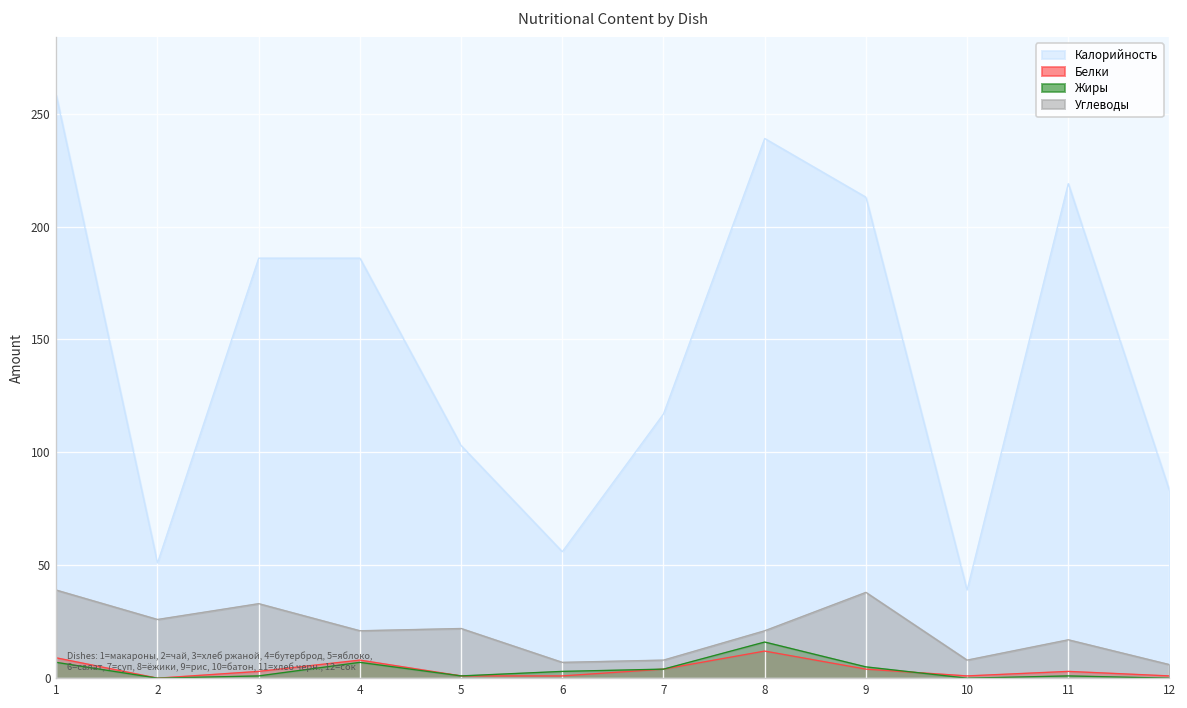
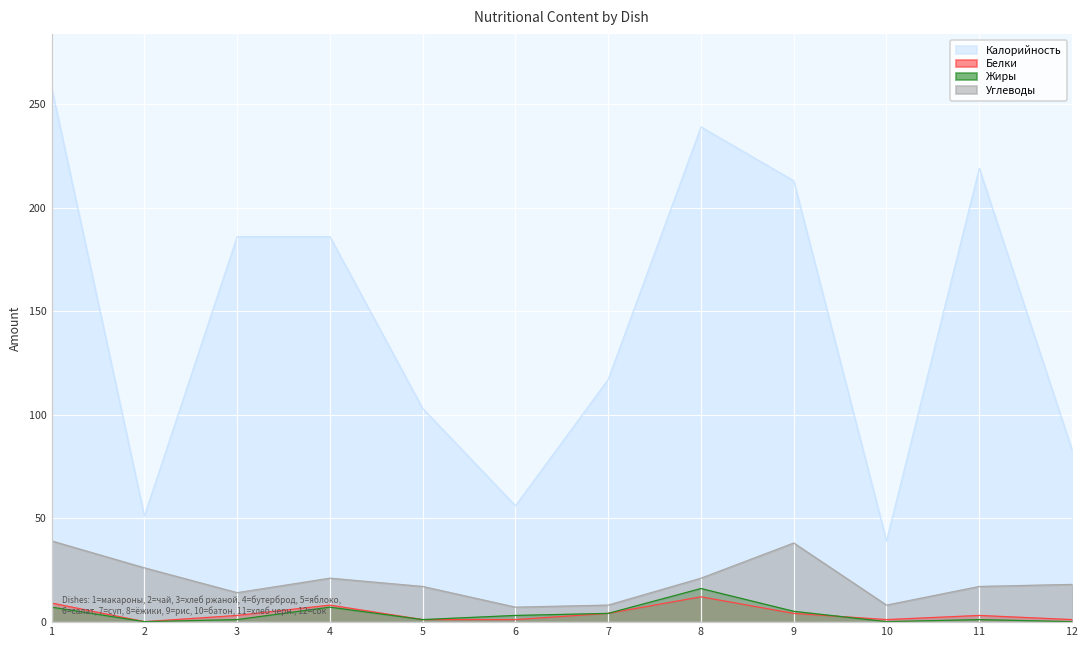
Углеводы, 3: 33 -> 14
Углеводы, 5: 22 -> 17
Углеводы, 12: 6 -> 18
